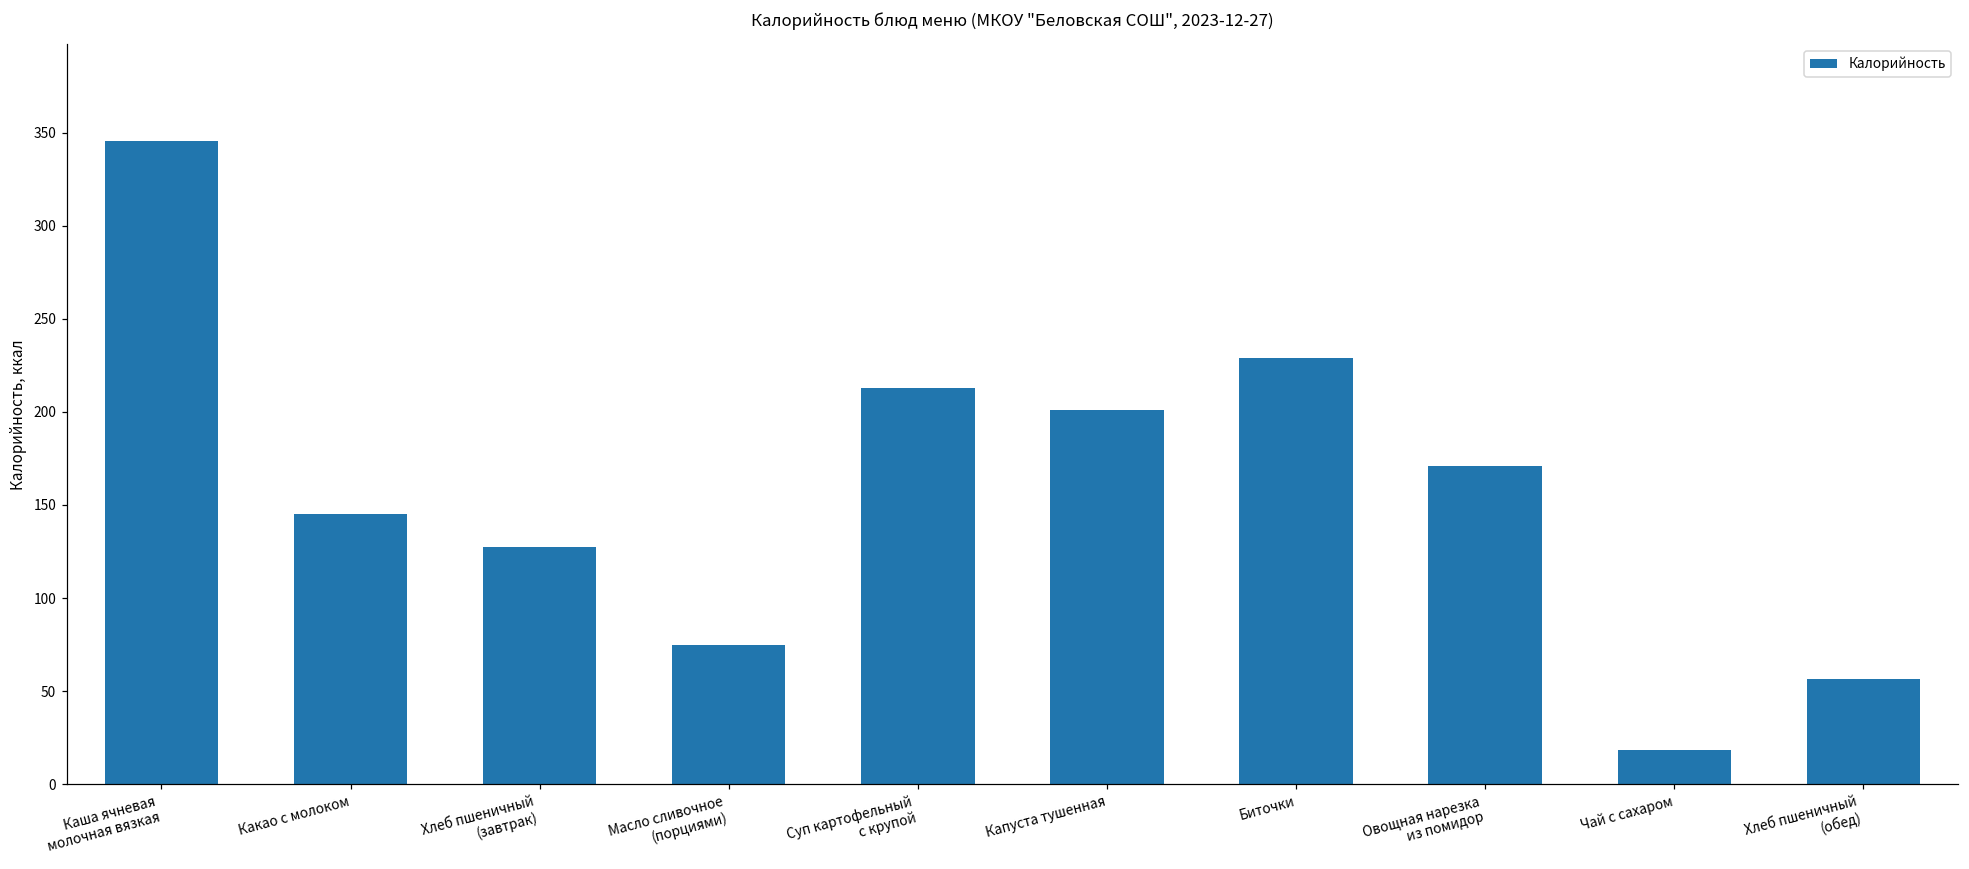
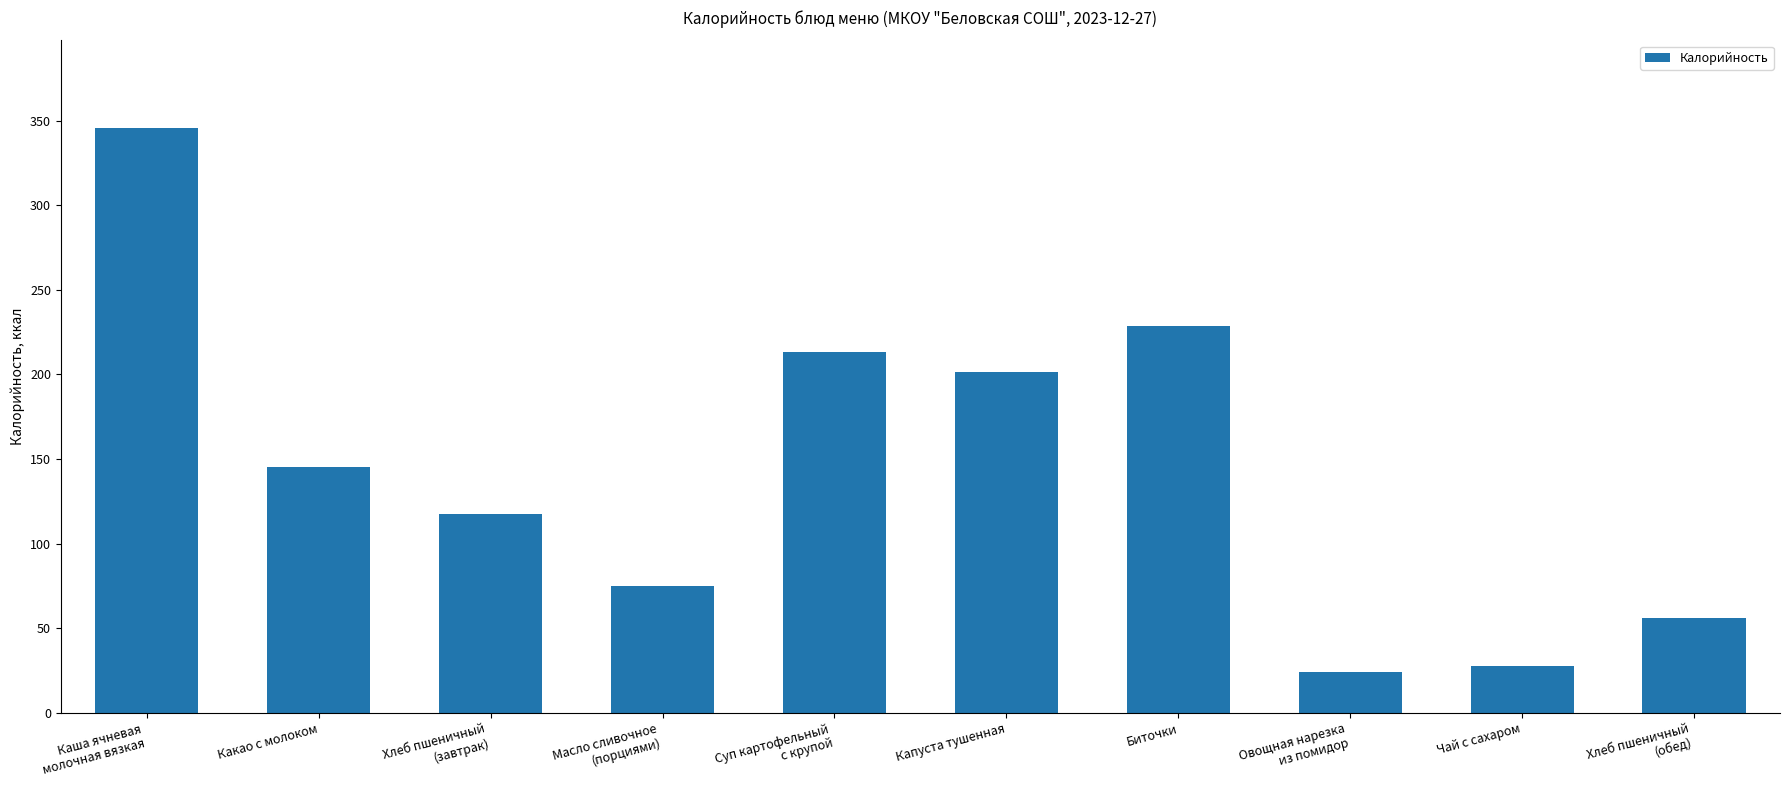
Хлеб пшеничный (завтрак): 127 -> 118
Овощная нарезка из помидор: 171 -> 24
Чай с сахаром: 18 -> 28
